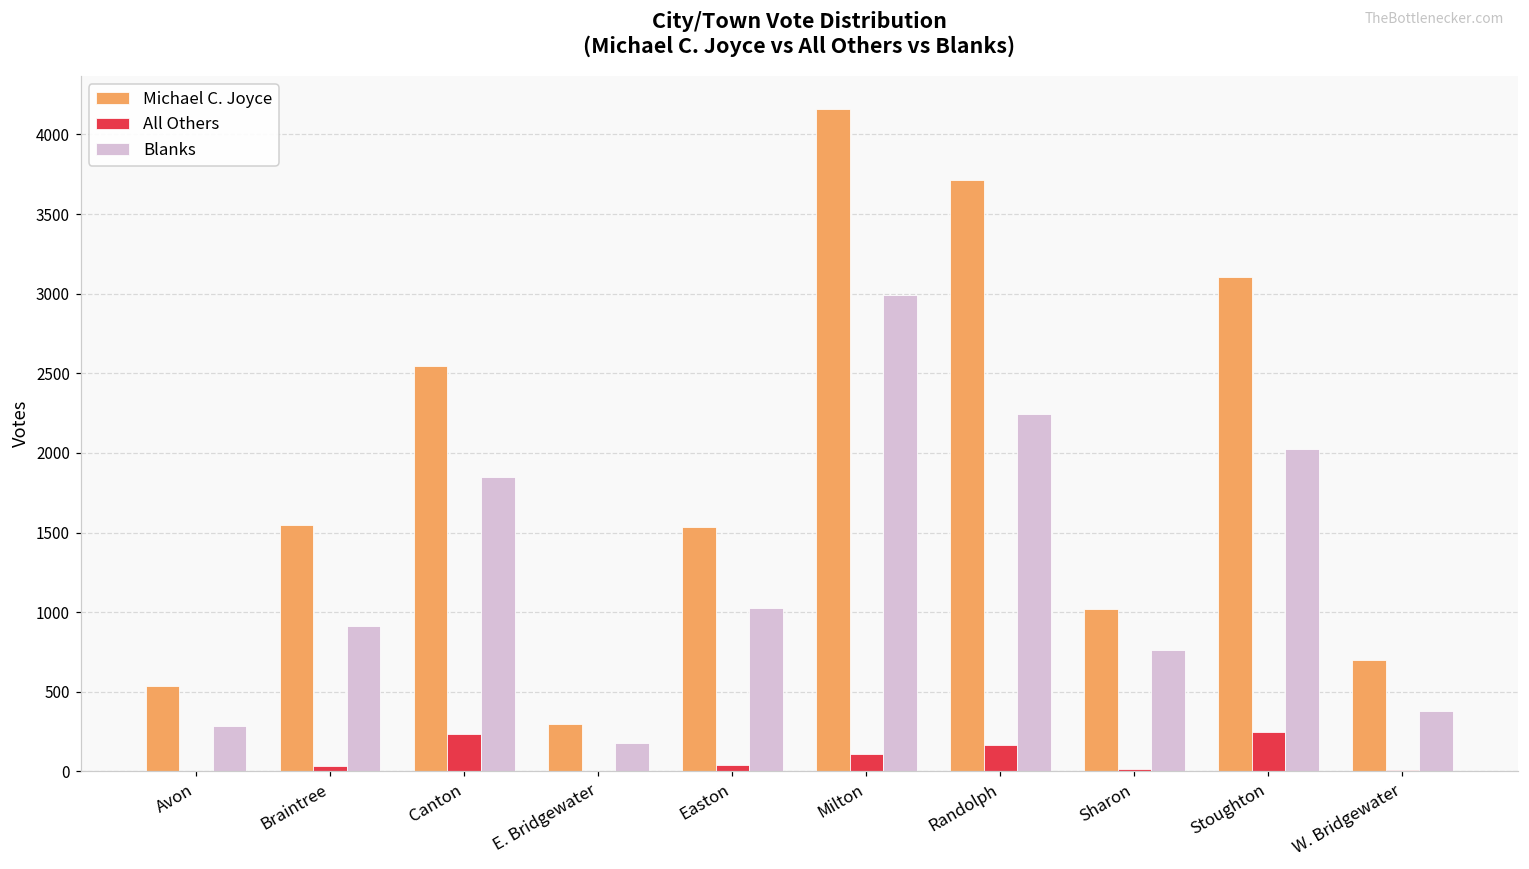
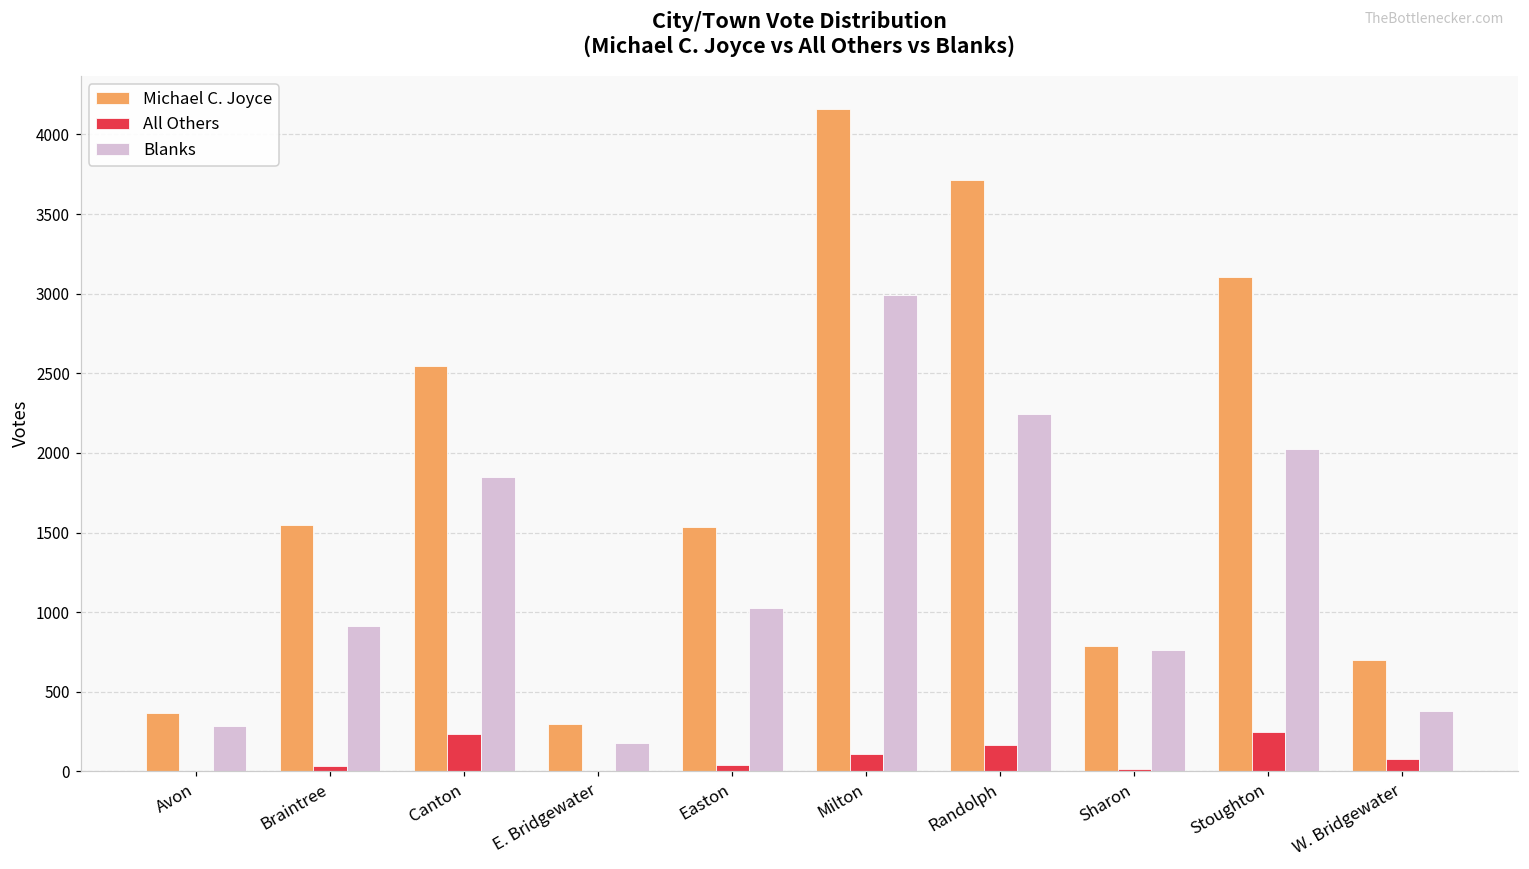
Michael C. Joyce, Avon: 540 -> 370
Michael C. Joyce, Sharon: 1020 -> 790
All Others, W. Bridgewater: 10 -> 80
